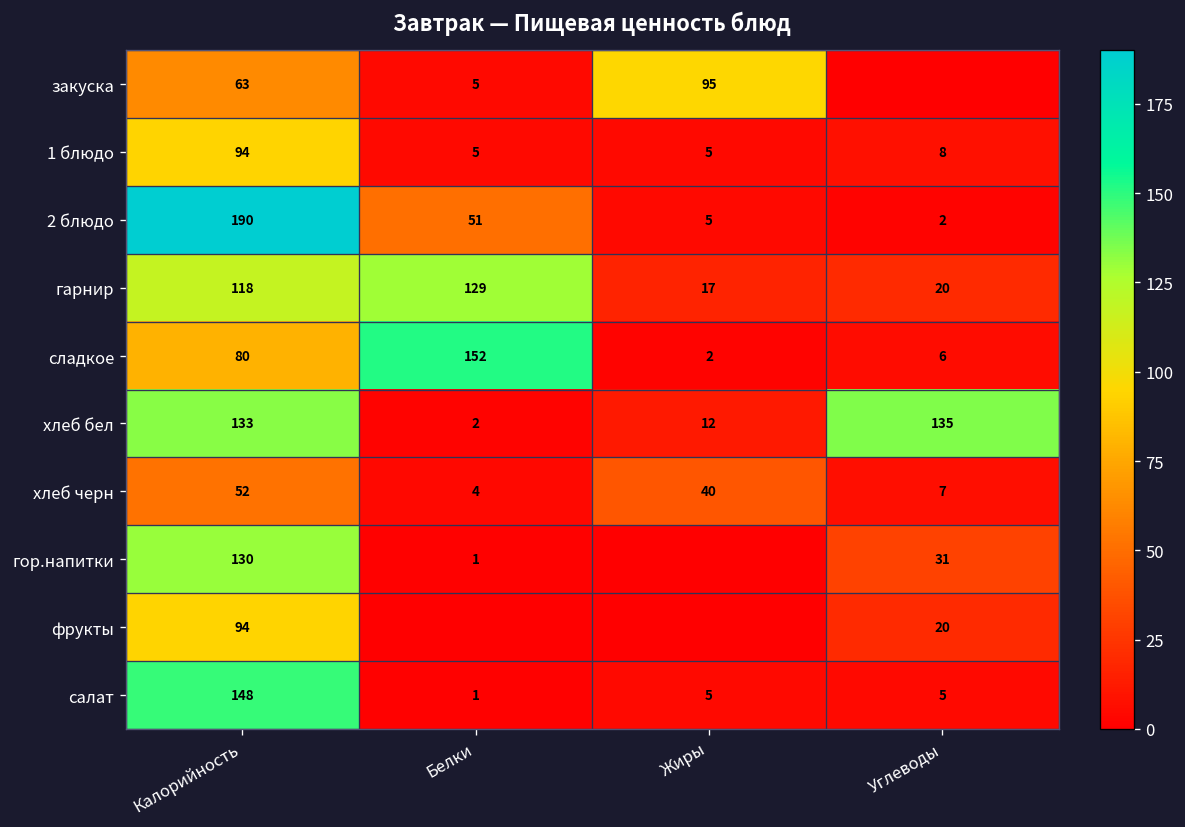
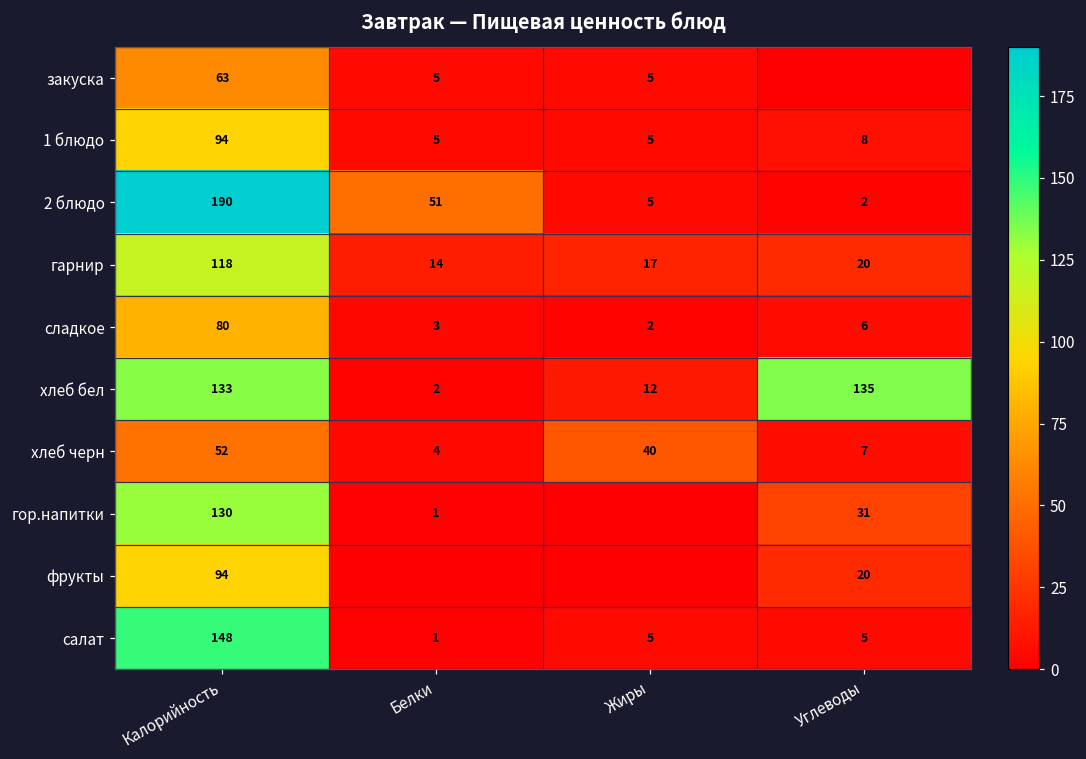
закуска, Жиры: 95 -> 5
гарнир, Белки: 129 -> 14
сладкое, Белки: 152 -> 3
